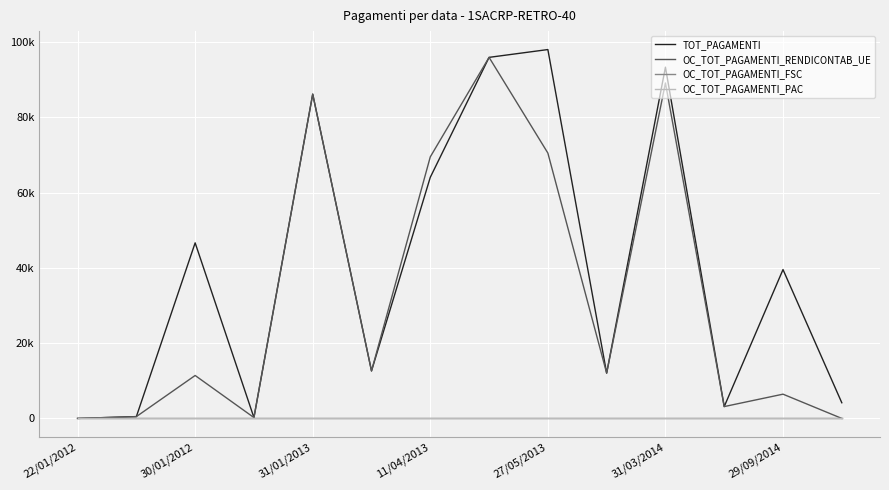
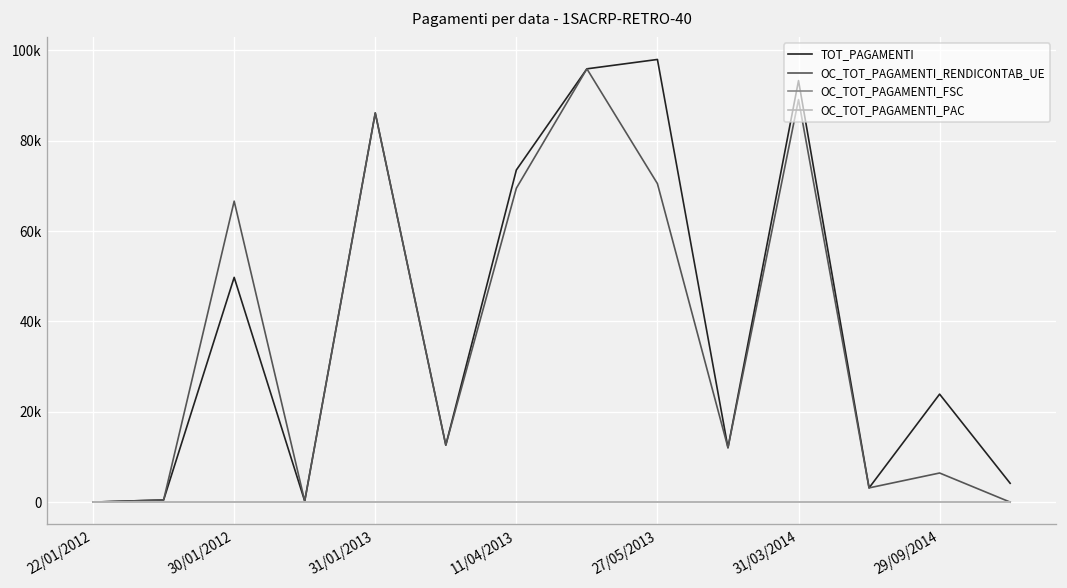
TOT_PAGAMENTI, 30/01/2012: 47000 -> 50000
OC_TOT_PAGAMENTI_RENDICONTAB_UE, 30/01/2012: 11000 -> 67000
TOT_PAGAMENTI, 11/04/2013: 64000 -> 74000
TOT_PAGAMENTI, 29/09/2014: 40000 -> 24000
